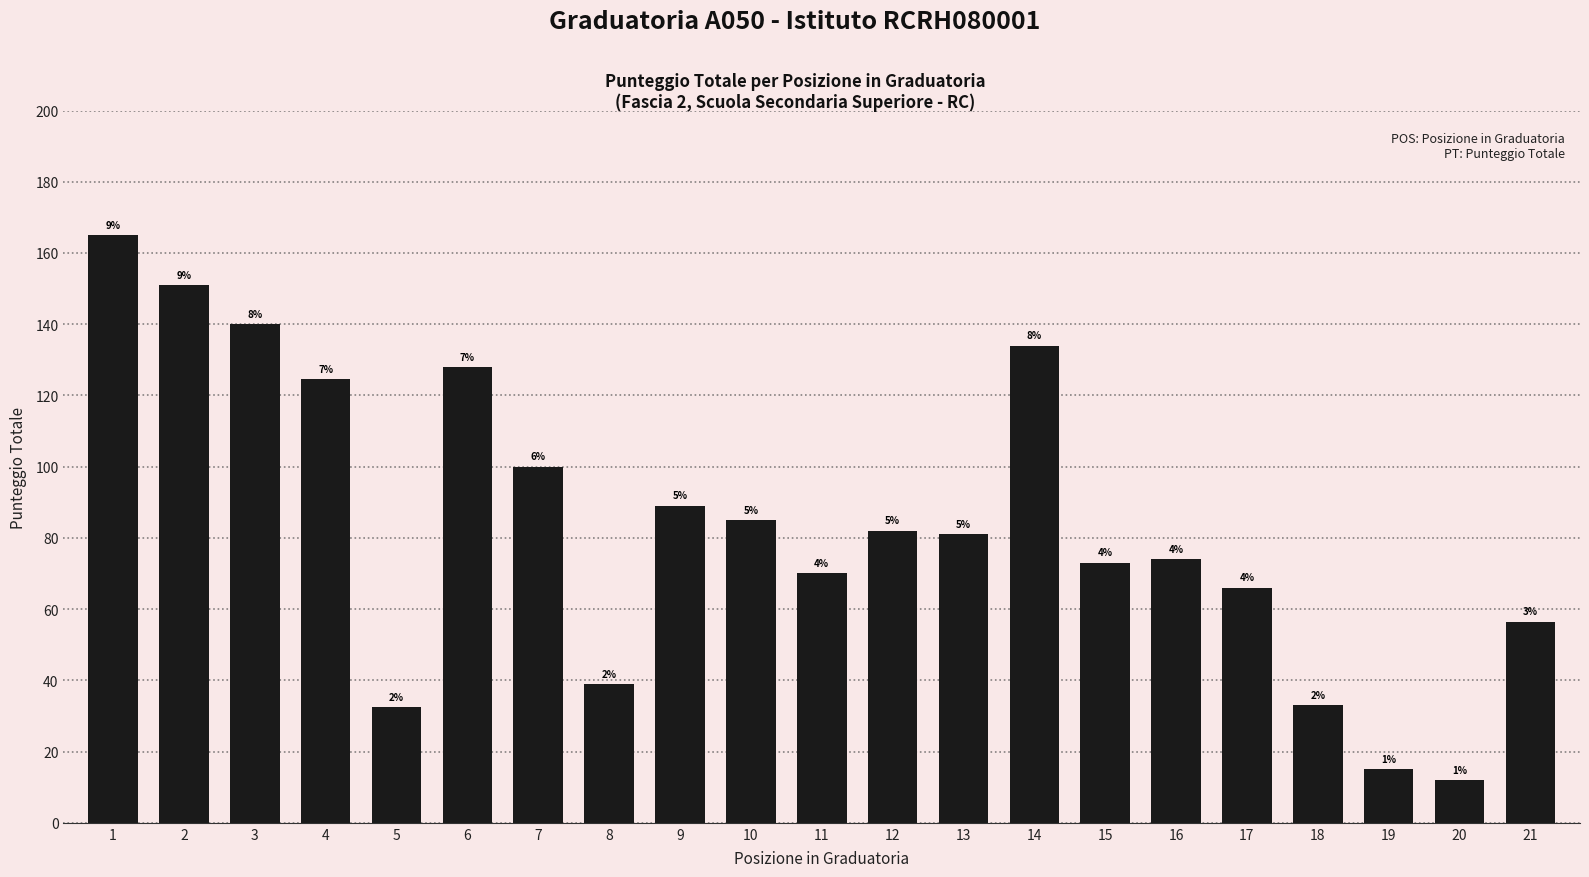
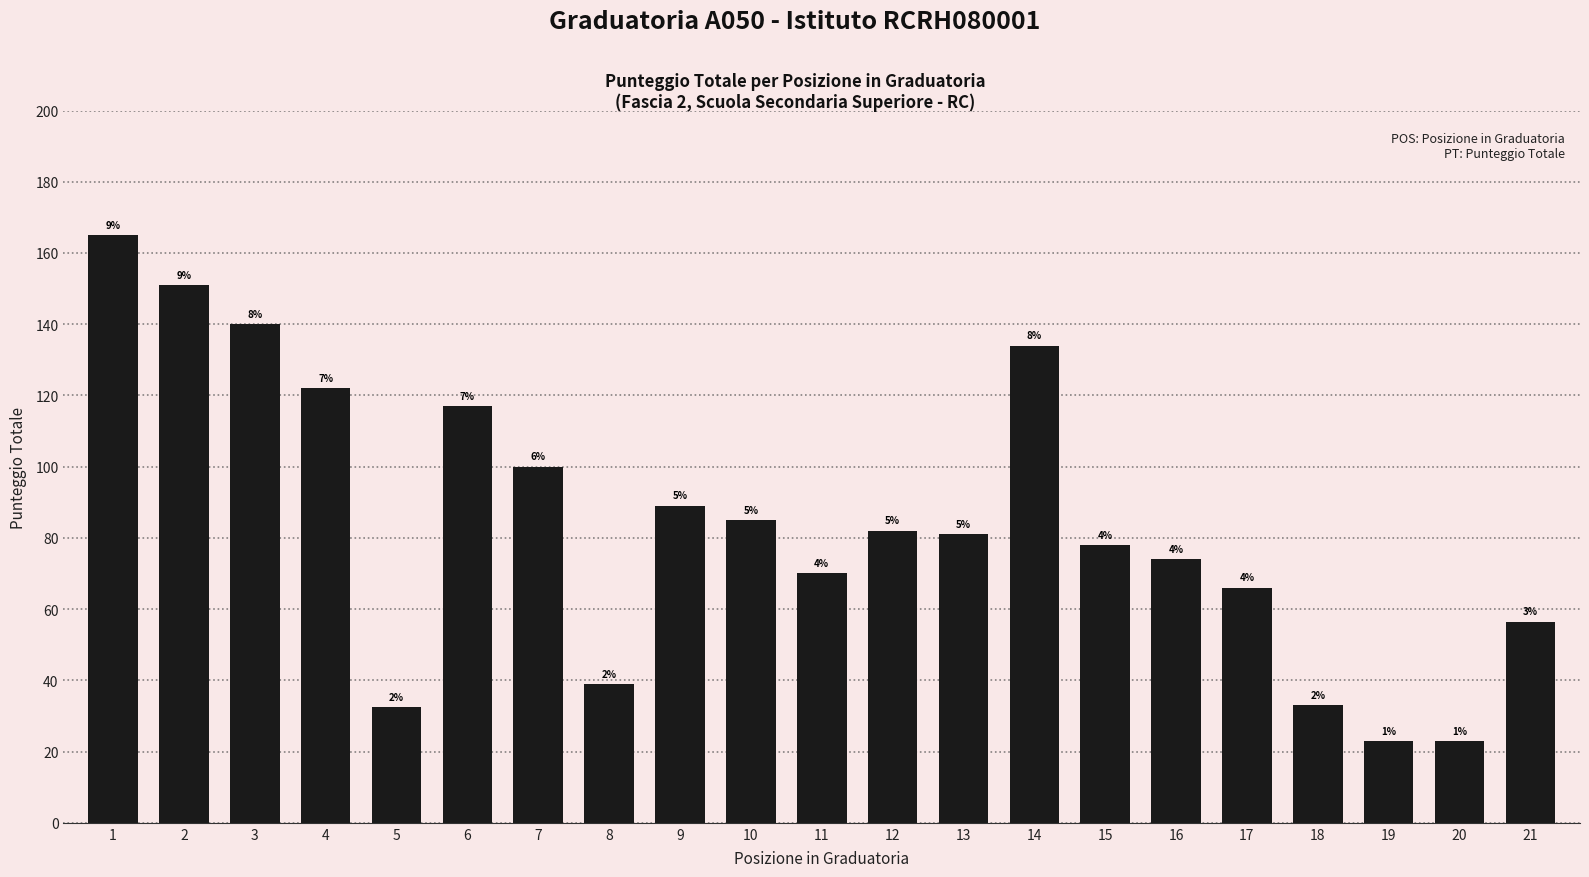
4: 125 -> 122
6: 128 -> 117
15: 73 -> 78
19: 15 -> 23
20: 12 -> 23
